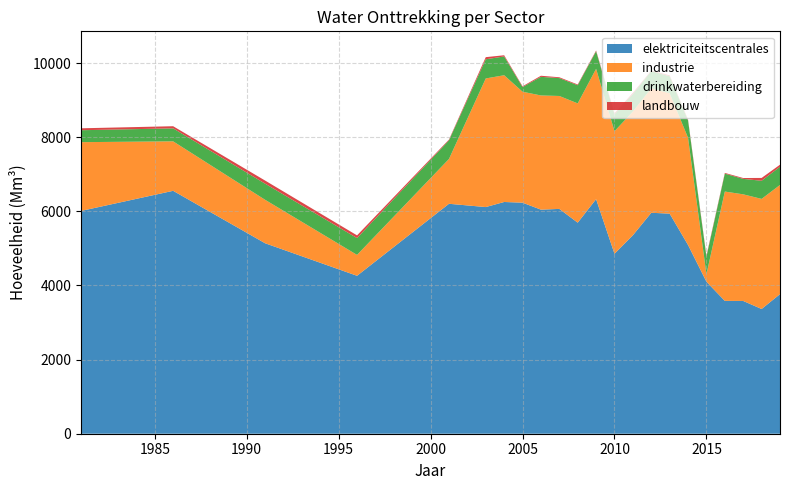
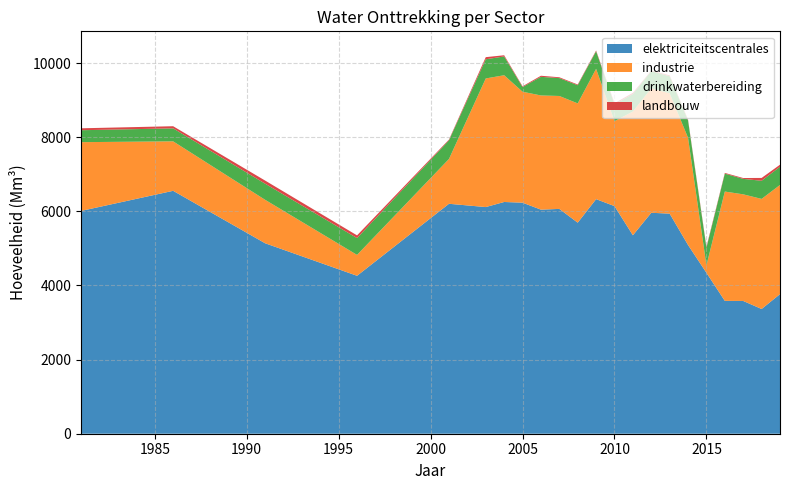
elektriciteitscentrales, 2010: 4900 -> 6100
industrie, 2010: 3300 -> 2300
elektriciteitscentrales, 2015: 4100 -> 4300
